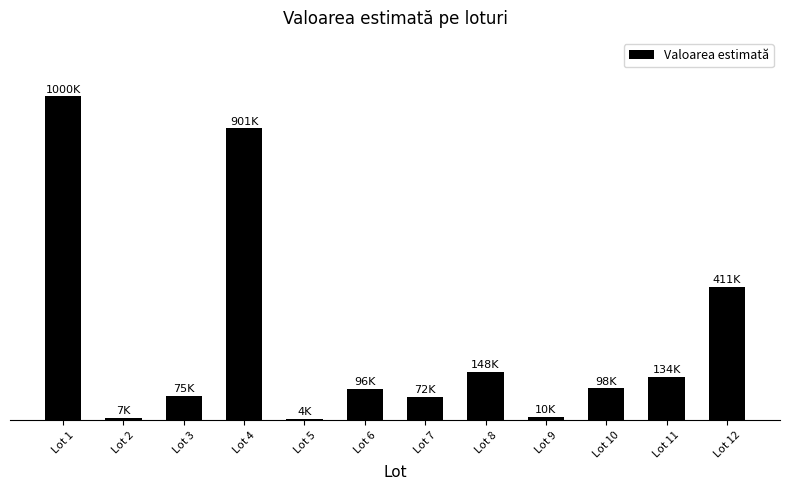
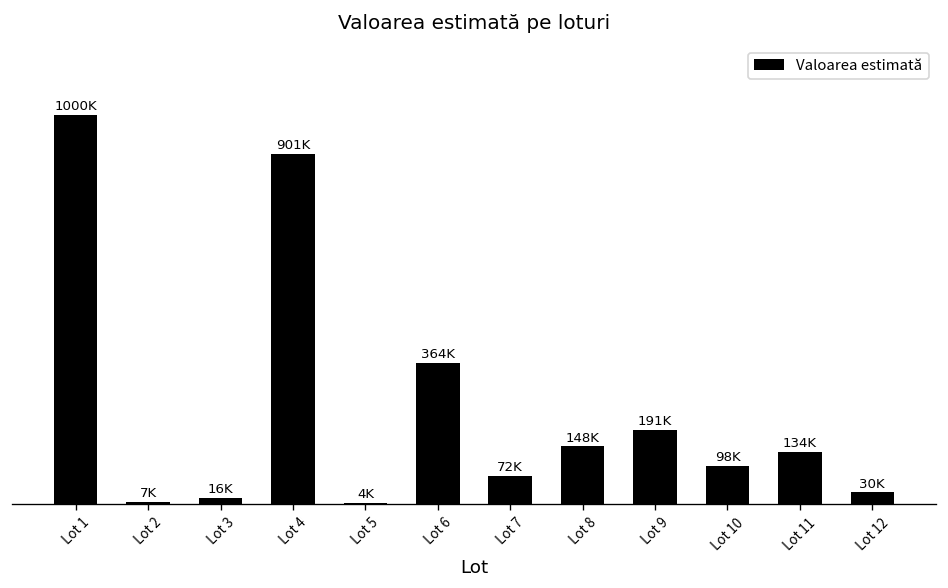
Lot 3: 75K -> 16K
Lot 6: 96K -> 364K
Lot 9: 10K -> 191K
Lot 12: 411K -> 30K
